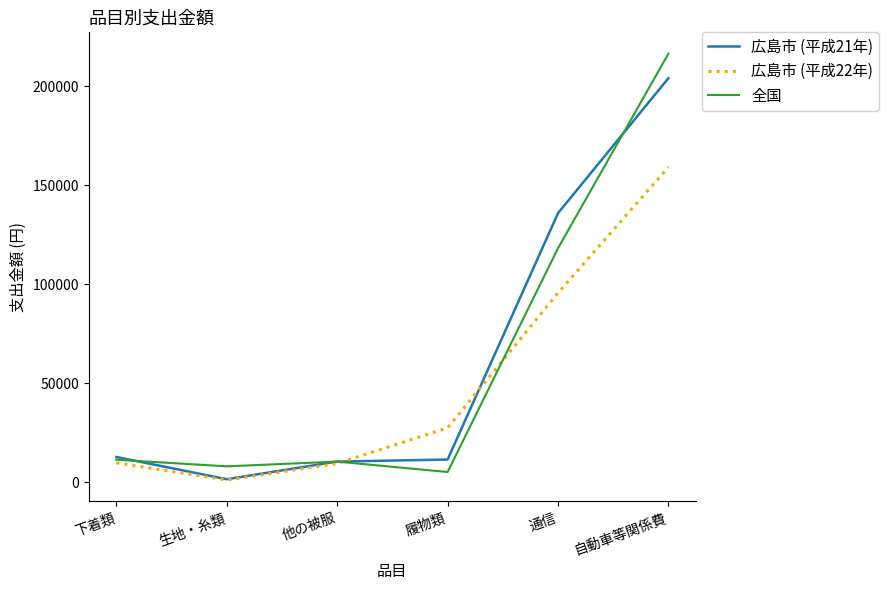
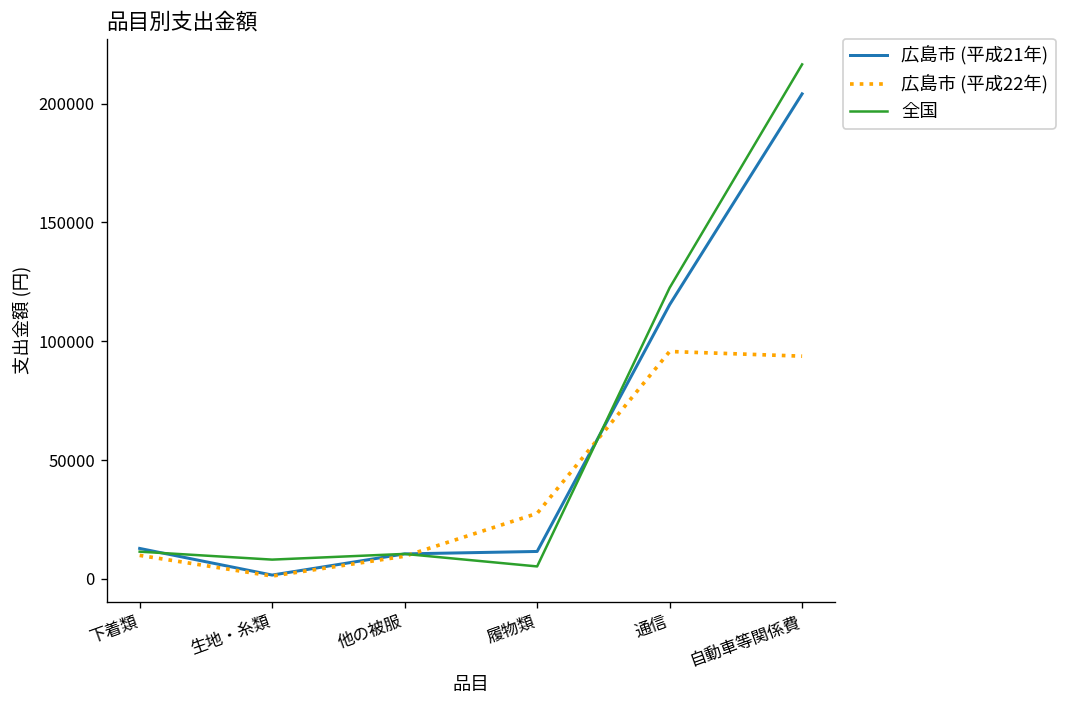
広島市 (平成21年), 通信: 136000 -> 115000
全国, 通信: 118000 -> 122000
広島市 (平成22年), 自動車等関係費: 159000 -> 94000
